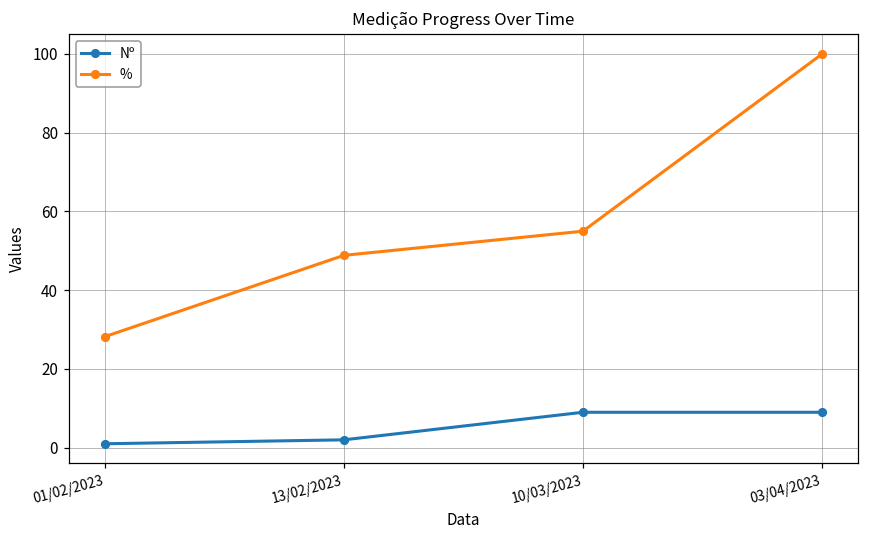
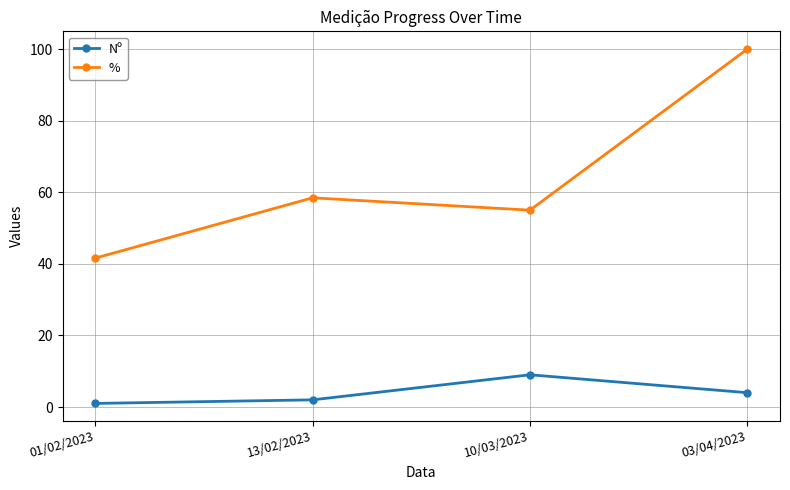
%, 01/02/2023: 28 -> 42
%, 13/02/2023: 49 -> 58
Nº, 03/04/2023: 9 -> 4
